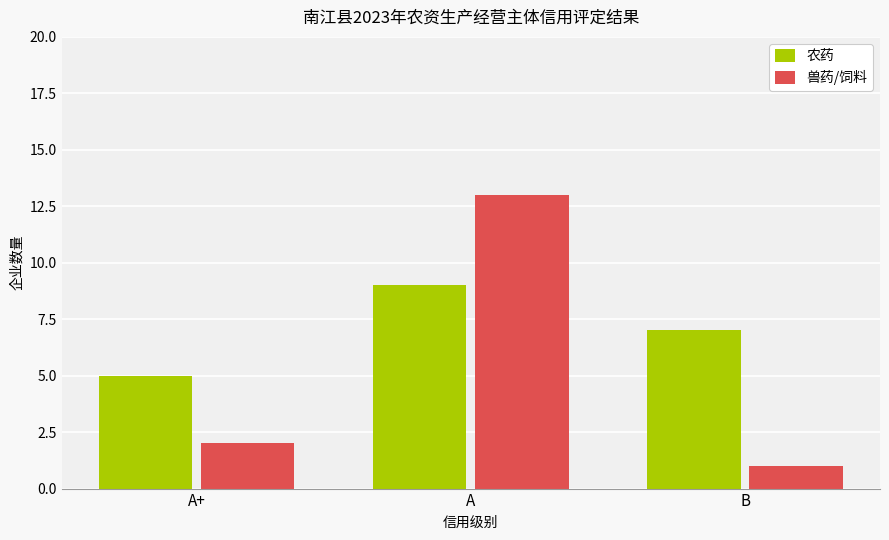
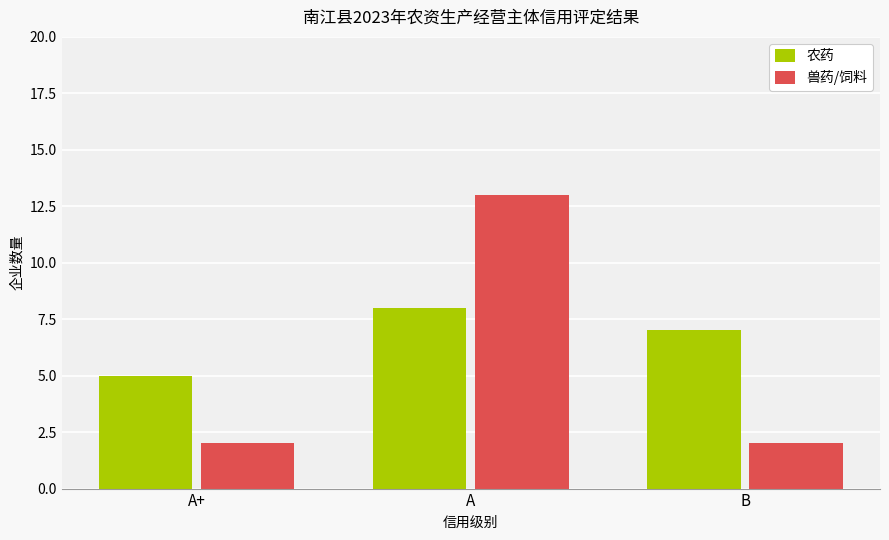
农药, A: 9 -> 8
兽药/饲料, B: 1 -> 2
